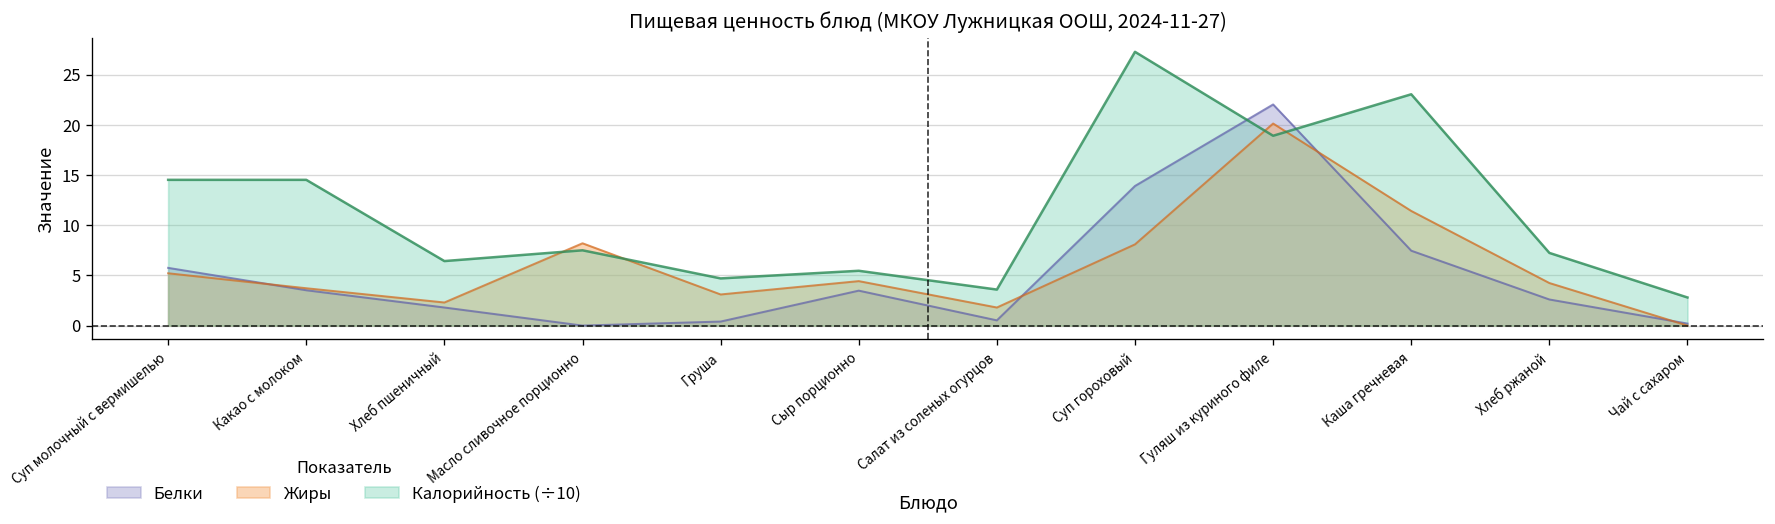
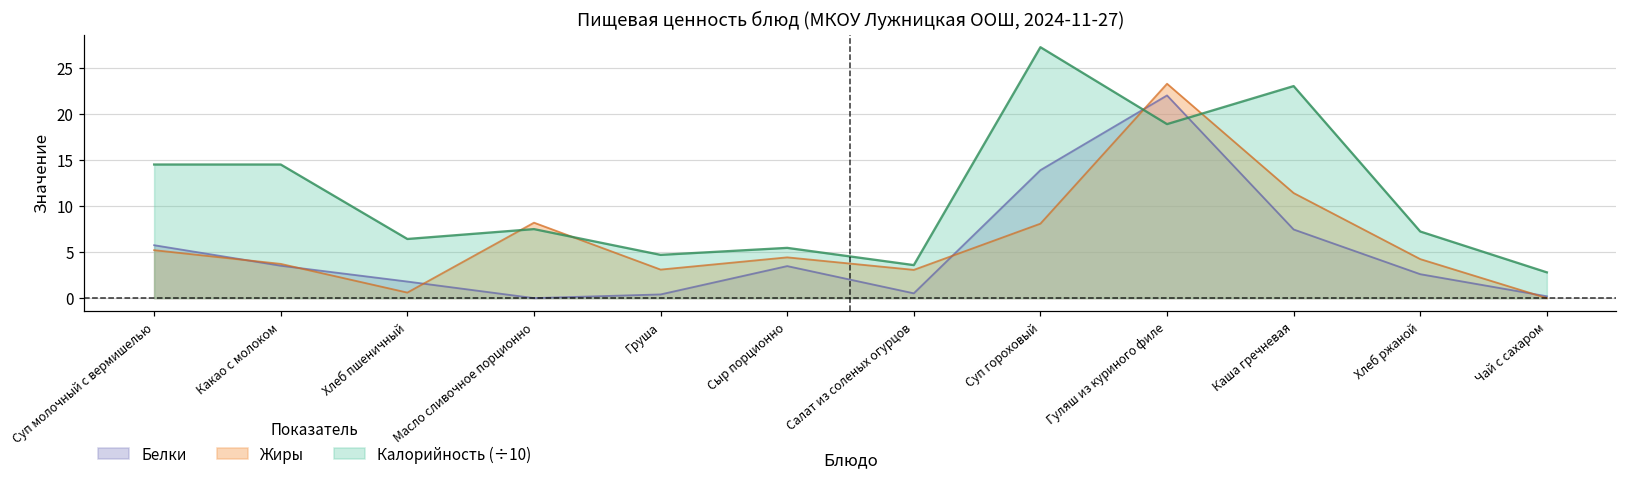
Жиры, Хлеб пшеничный: 2 -> 1
Жиры, Салат из соленых огурцов: 2 -> 3
Жиры, Гуляш из куриного филе: 20 -> 23
